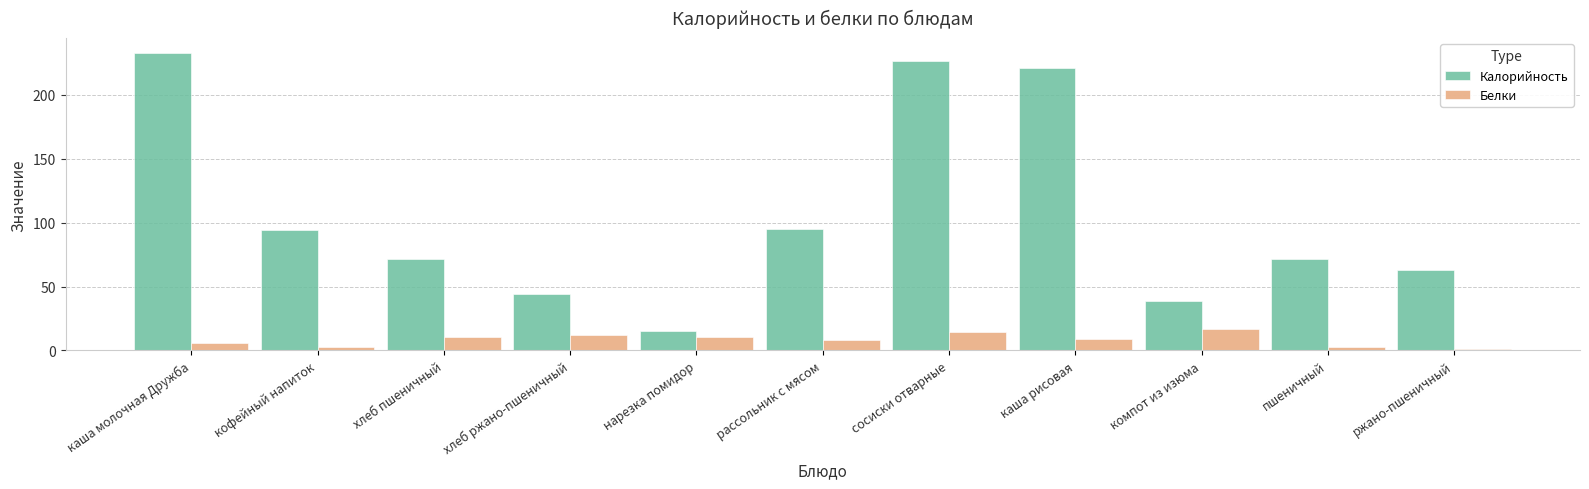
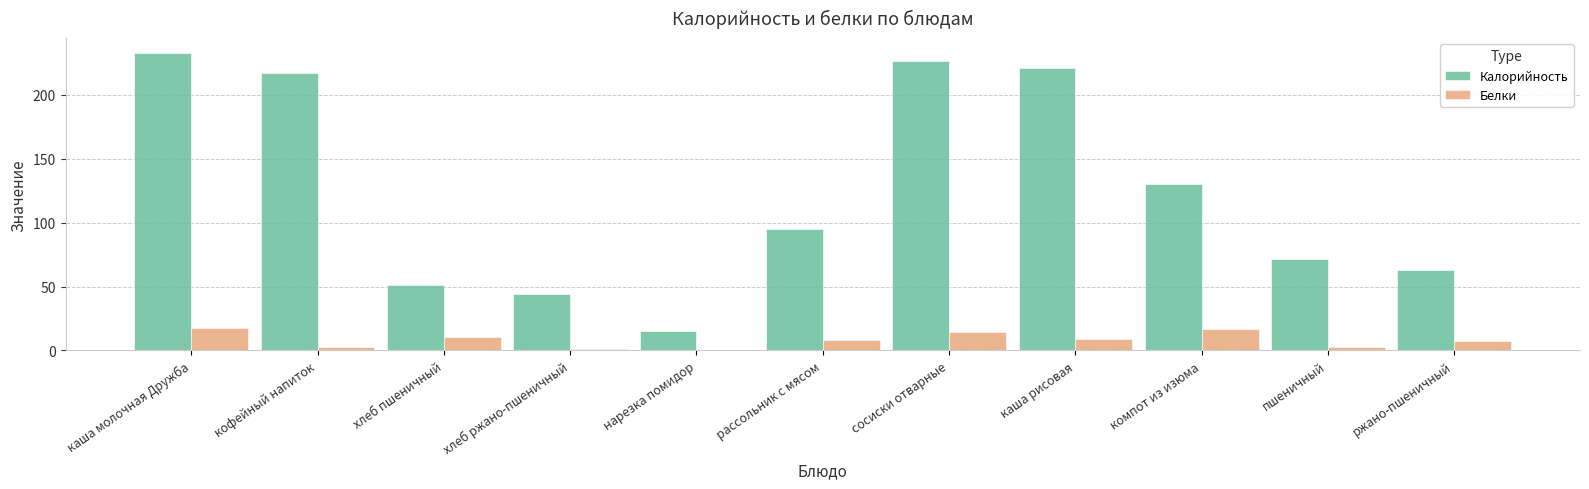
Белки, каша молочная Дружба: 6 -> 18
Калорийность, кофейный напиток: 94 -> 217
Калорийность, хлеб пшеничный: 72 -> 51
Белки, хлеб ржано-пшеничный: 12 -> 1
Белки, нарезка помидор: 11 -> 1
Калорийность, компот из изюма: 39 -> 130
Белки, ржано-пшеничный: 1 -> 7
